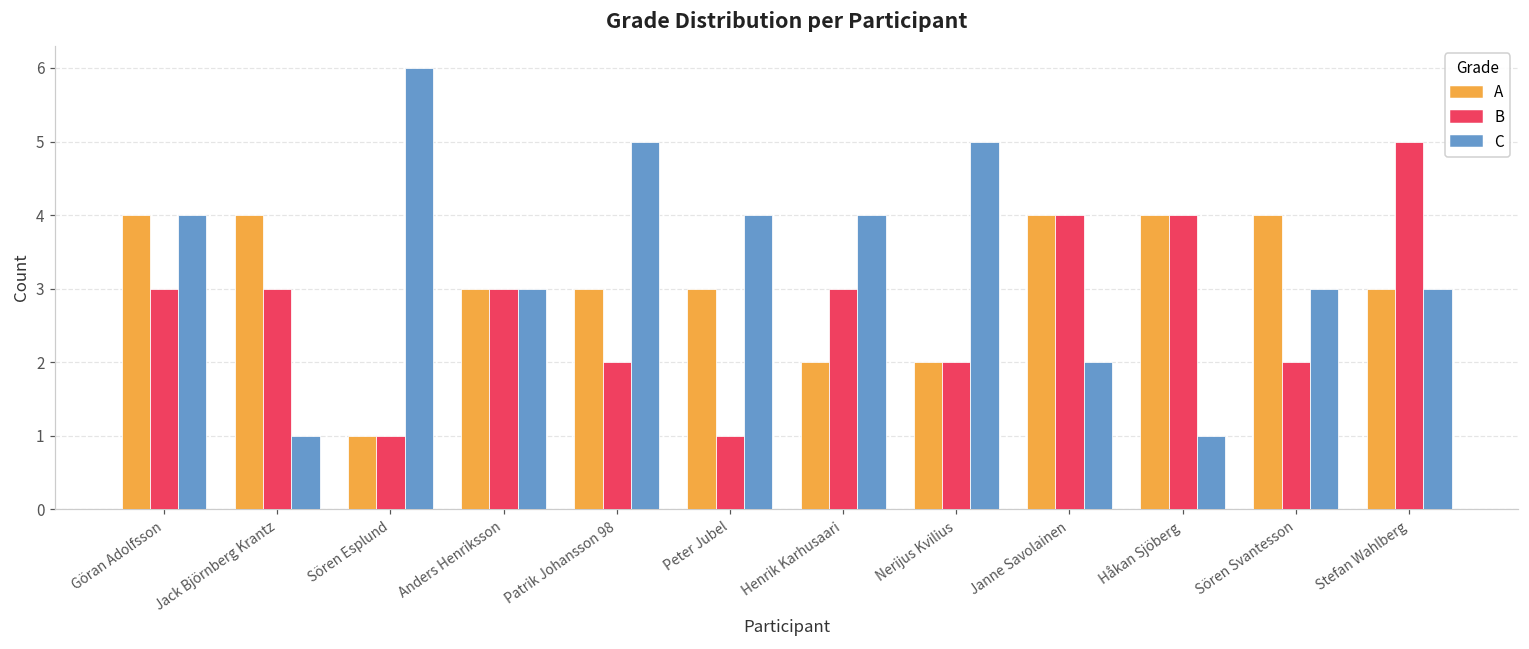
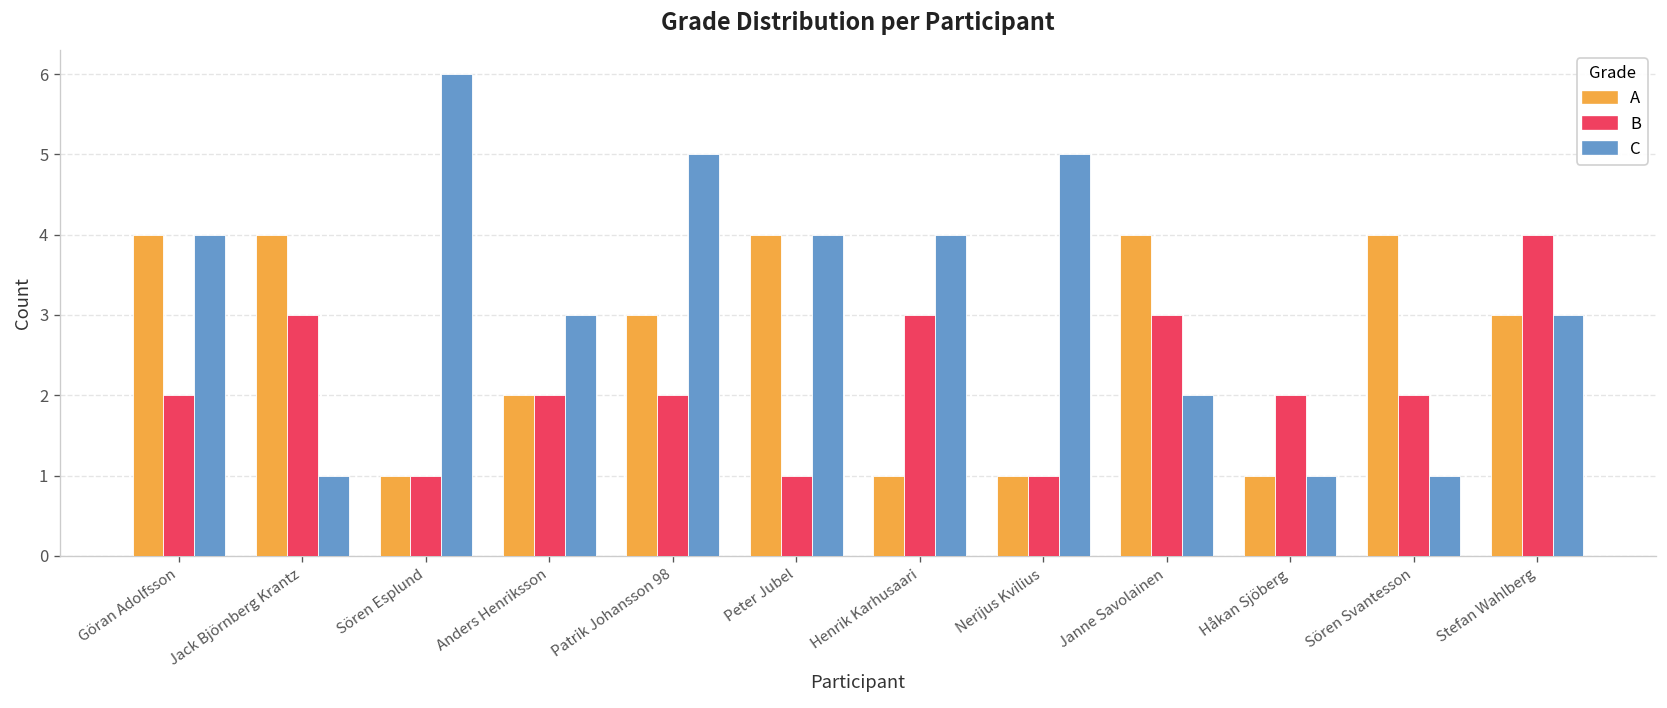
B, Göran Adolfsson: 3 -> 2
A, Anders Henriksson: 3 -> 2
B, Anders Henriksson: 3 -> 2
A, Peter Jubel: 3 -> 4
A, Henrik Karhusaari: 2 -> 1
A, Nerijus Kvilius: 2 -> 1
B, Nerijus Kvilius: 2 -> 1
B, Janne Savolainen: 4 -> 3
A, Håkan Sjöberg: 4 -> 1
B, Håkan Sjöberg: 4 -> 2
C, Sören Svantesson: 3 -> 1
B, Stefan Wahlberg: 5 -> 4
